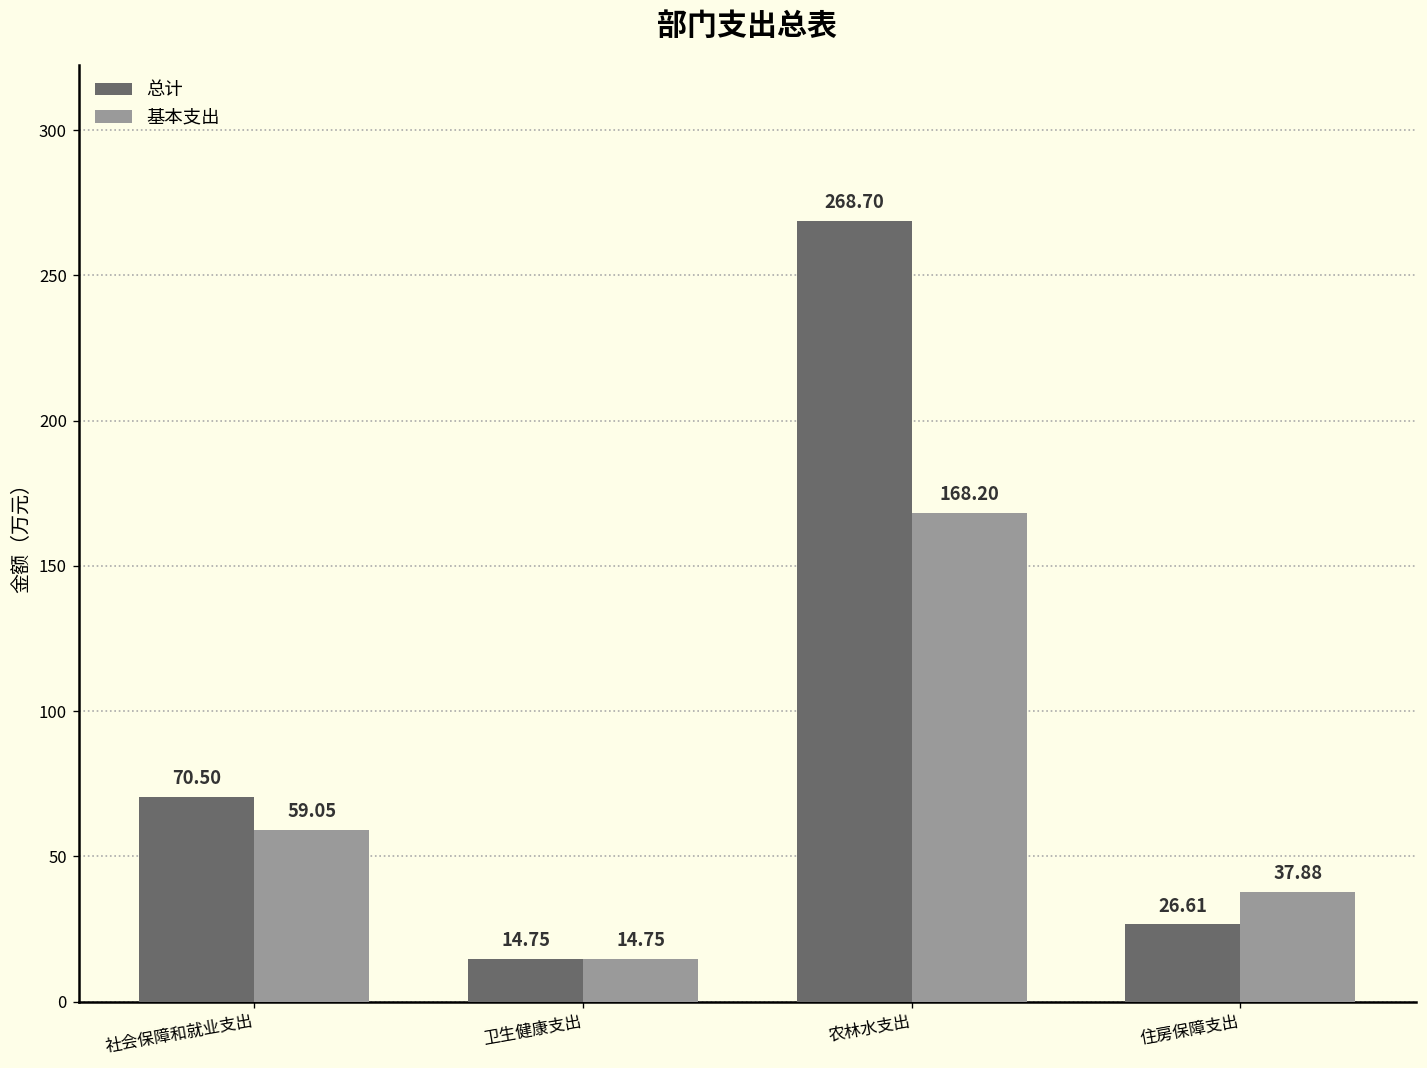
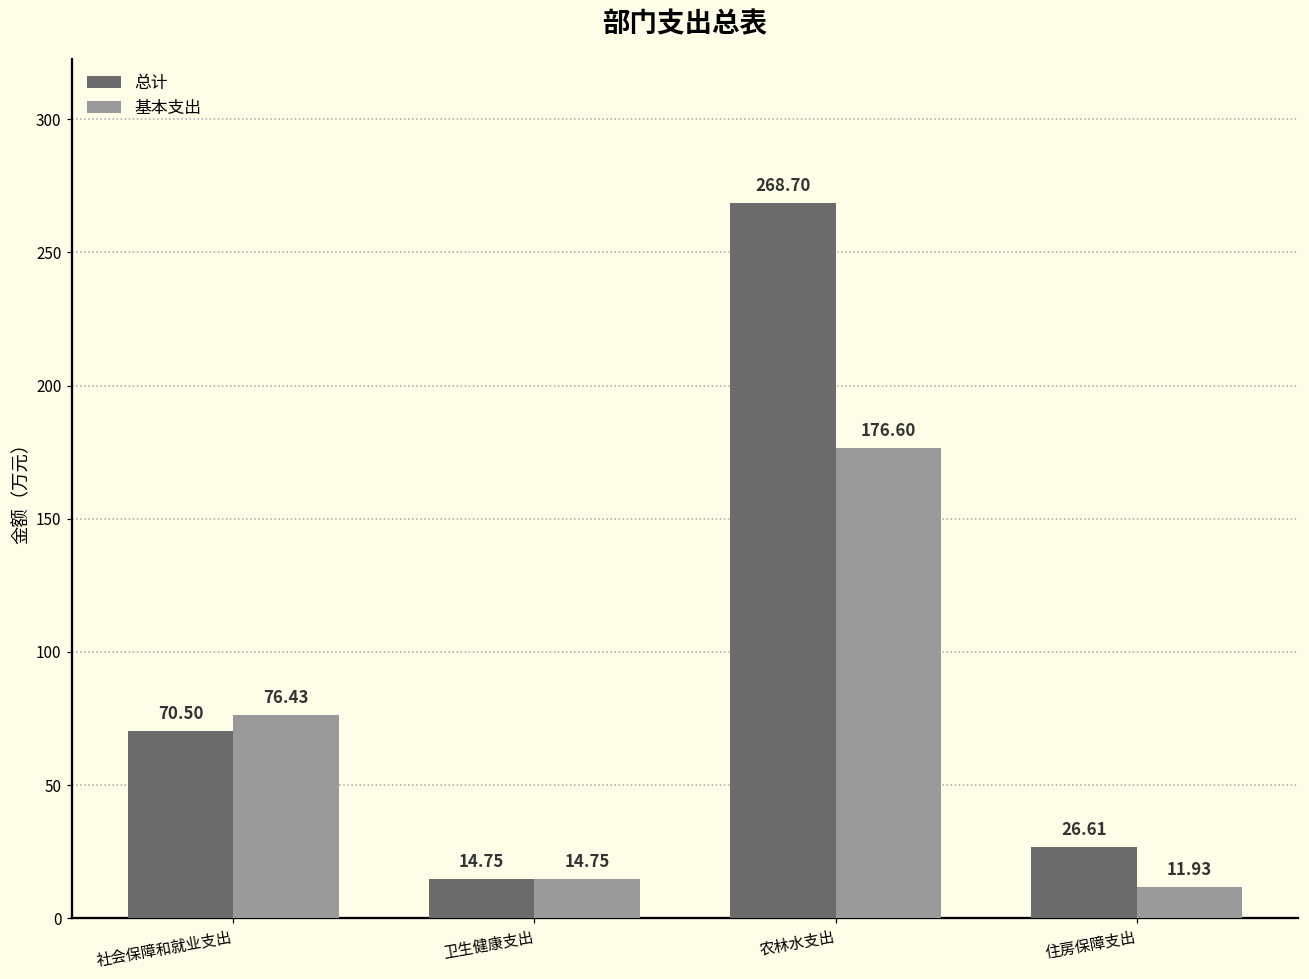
基本支出, 社会保障和就业支出: 59.05 -> 76.43
基本支出, 农林水支出: 168.20 -> 176.60
基本支出, 住房保障支出: 37.88 -> 11.93
